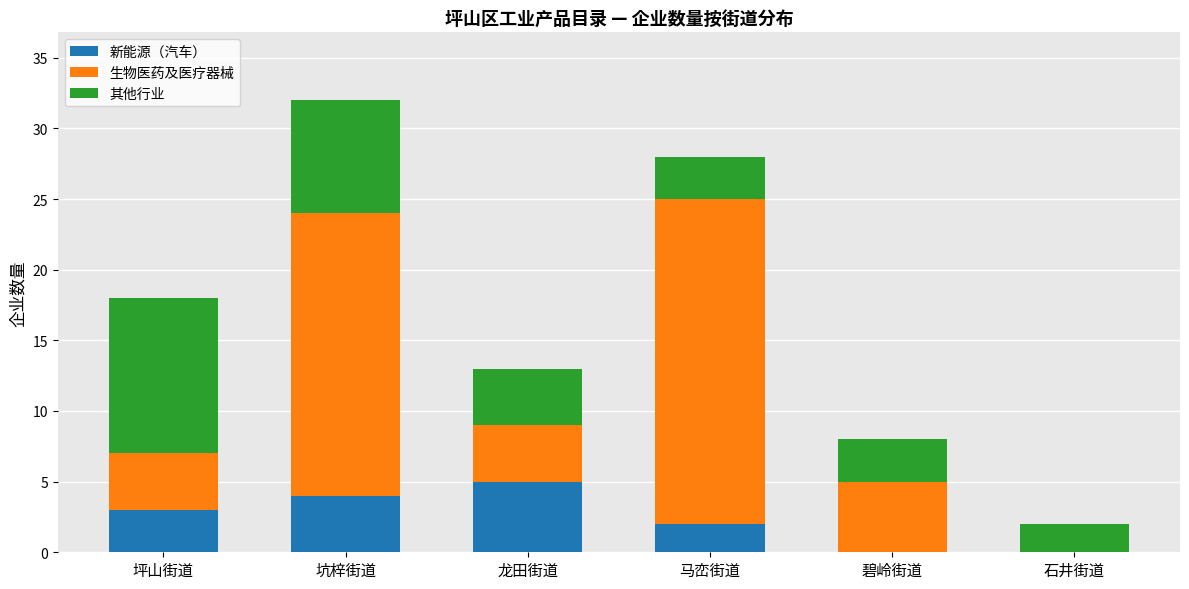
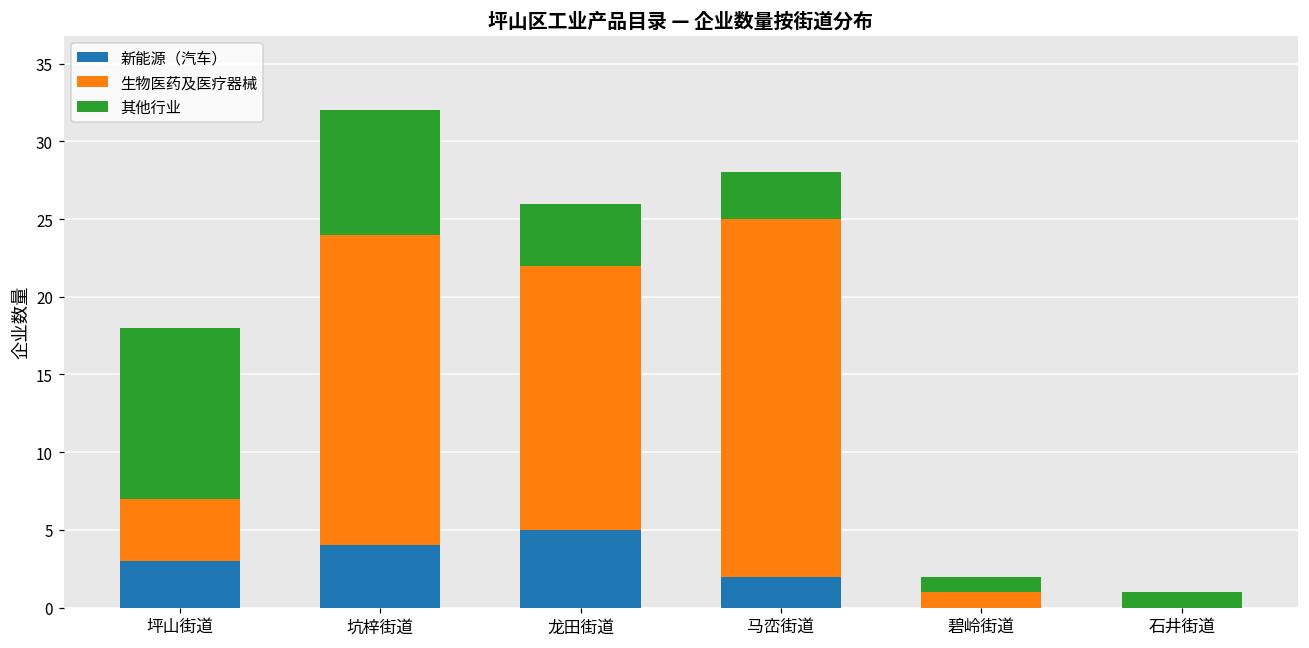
生物医药及医疗器械, 龙田街道: 4 -> 17
生物医药及医疗器械, 碧岭街道: 5 -> 1
其他行业, 碧岭街道: 3 -> 1
其他行业, 石井街道: 2 -> 1
